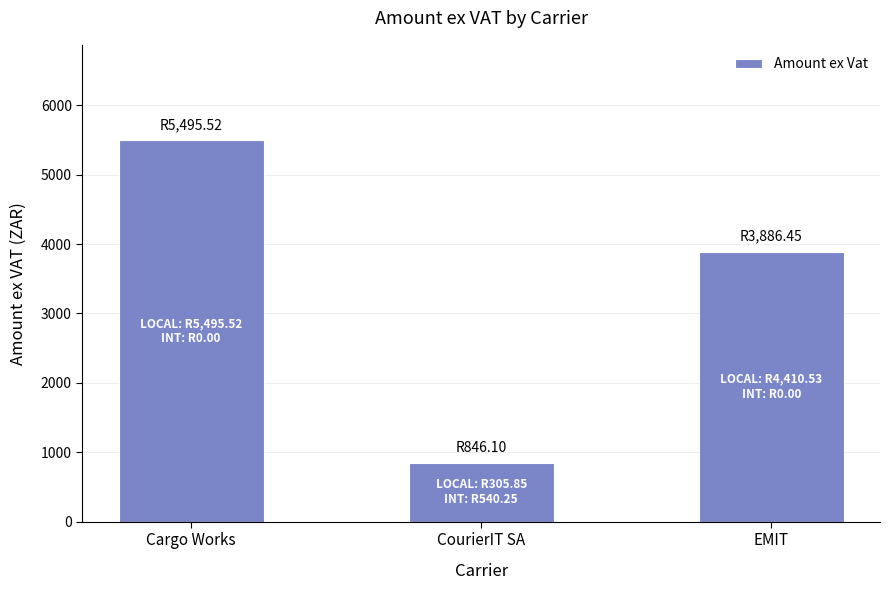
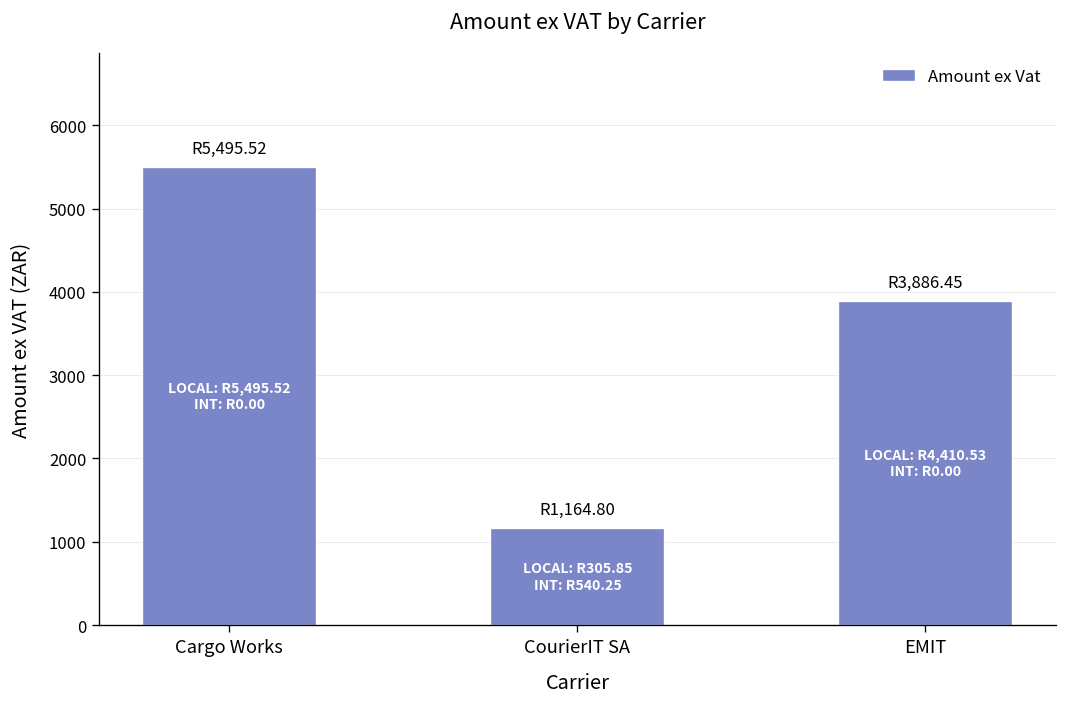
CourierIT SA: 846.10 -> 1,164.80
